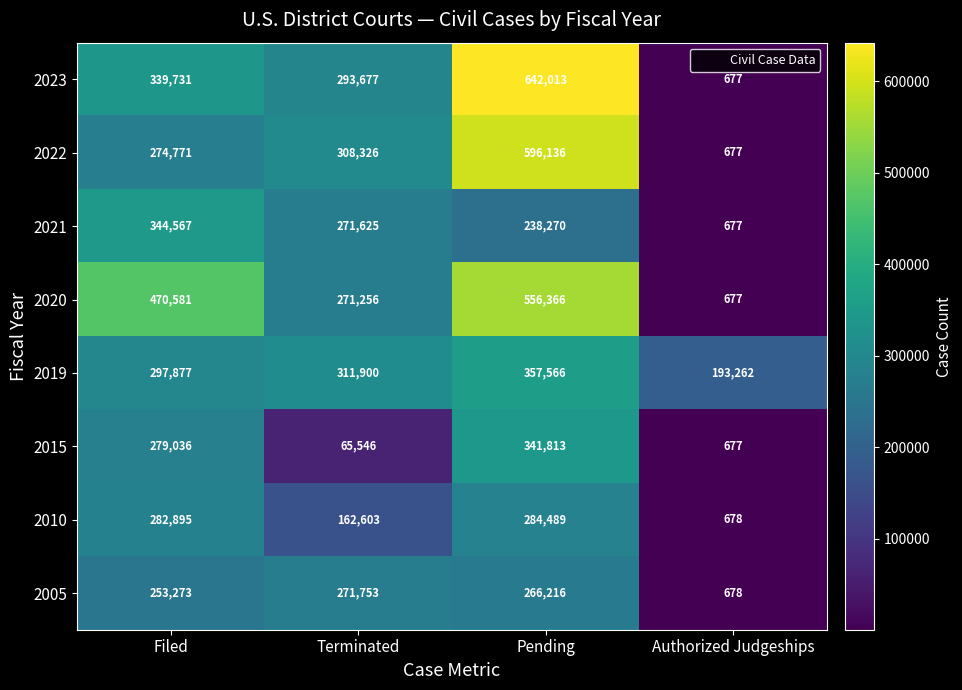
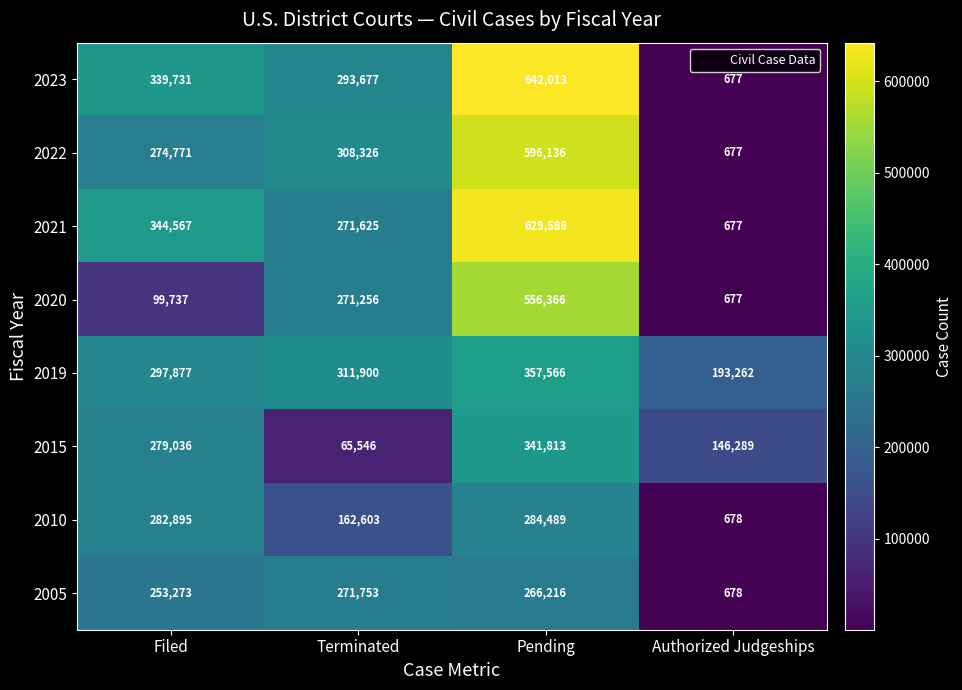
2021, Pending: 238,270 -> 629,588
2020, Filed: 470,581 -> 99,737
2015, Authorized Judgeships: 677 -> 146,289
